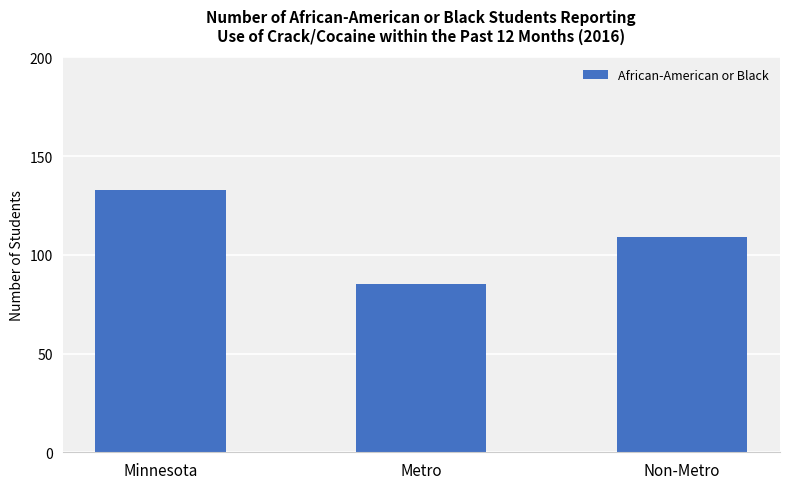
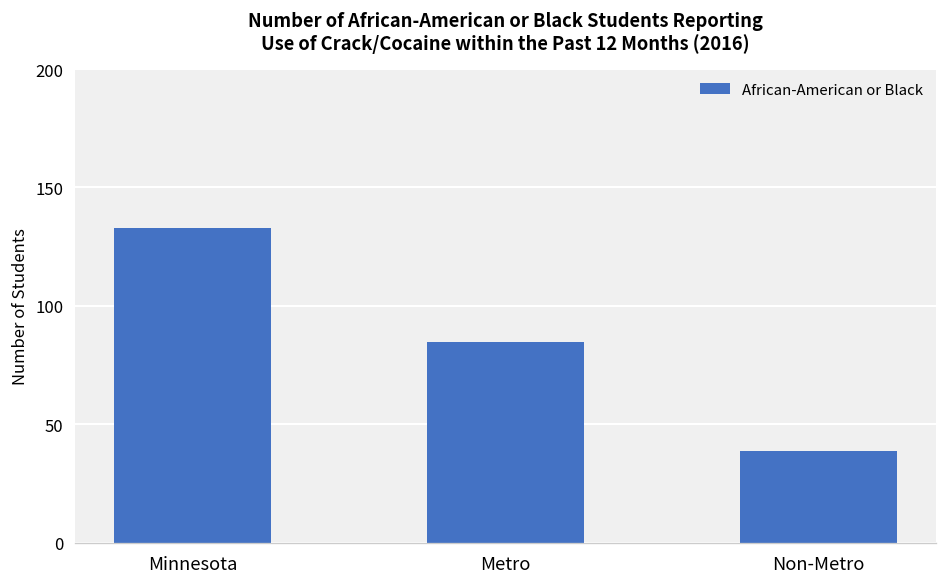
Non-Metro: 109 -> 39
